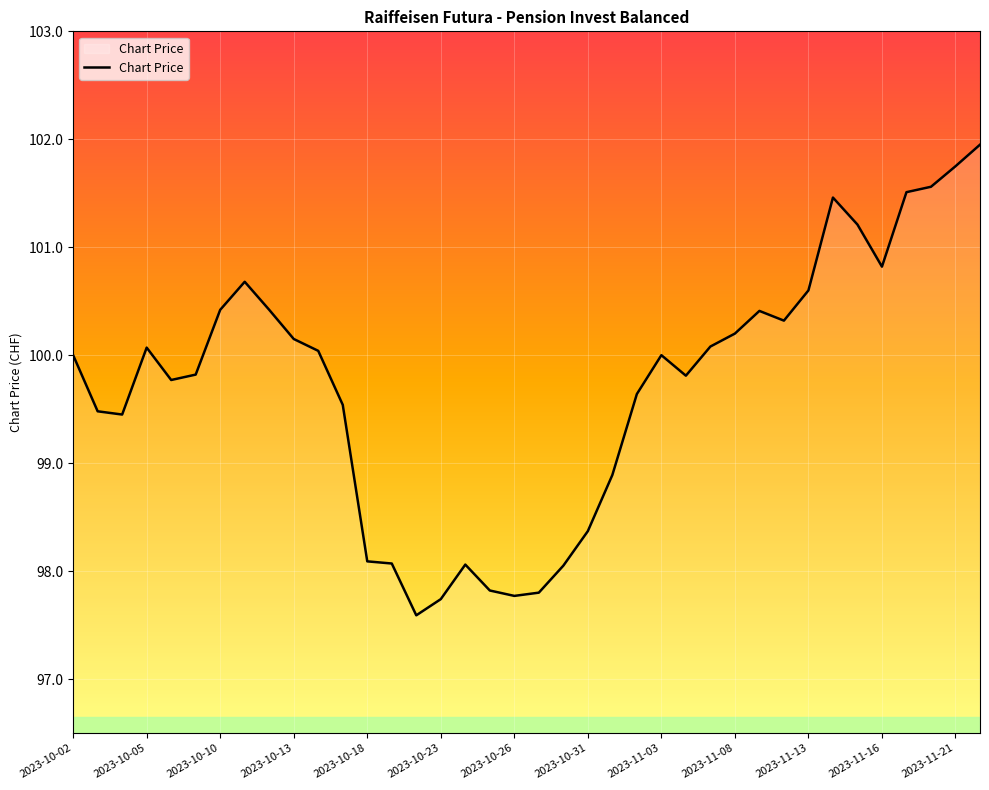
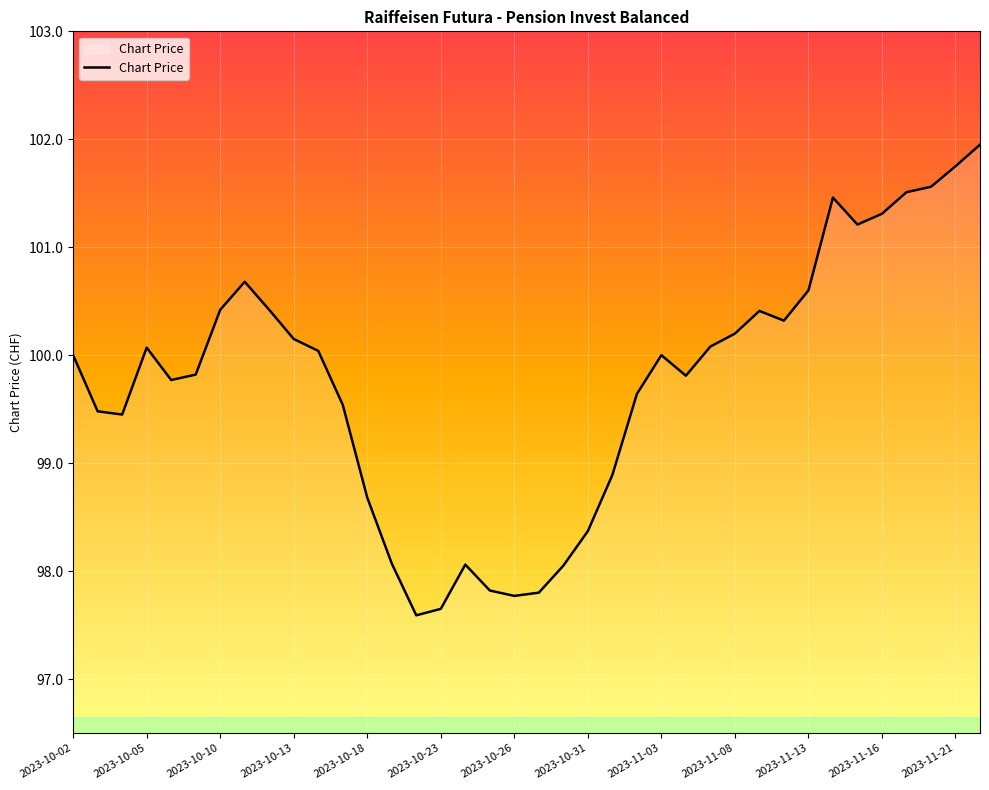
2023-10-18: 98.09 -> 98.68
2023-10-23: 97.74 -> 97.65
2023-11-16: 100.82 -> 101.31
